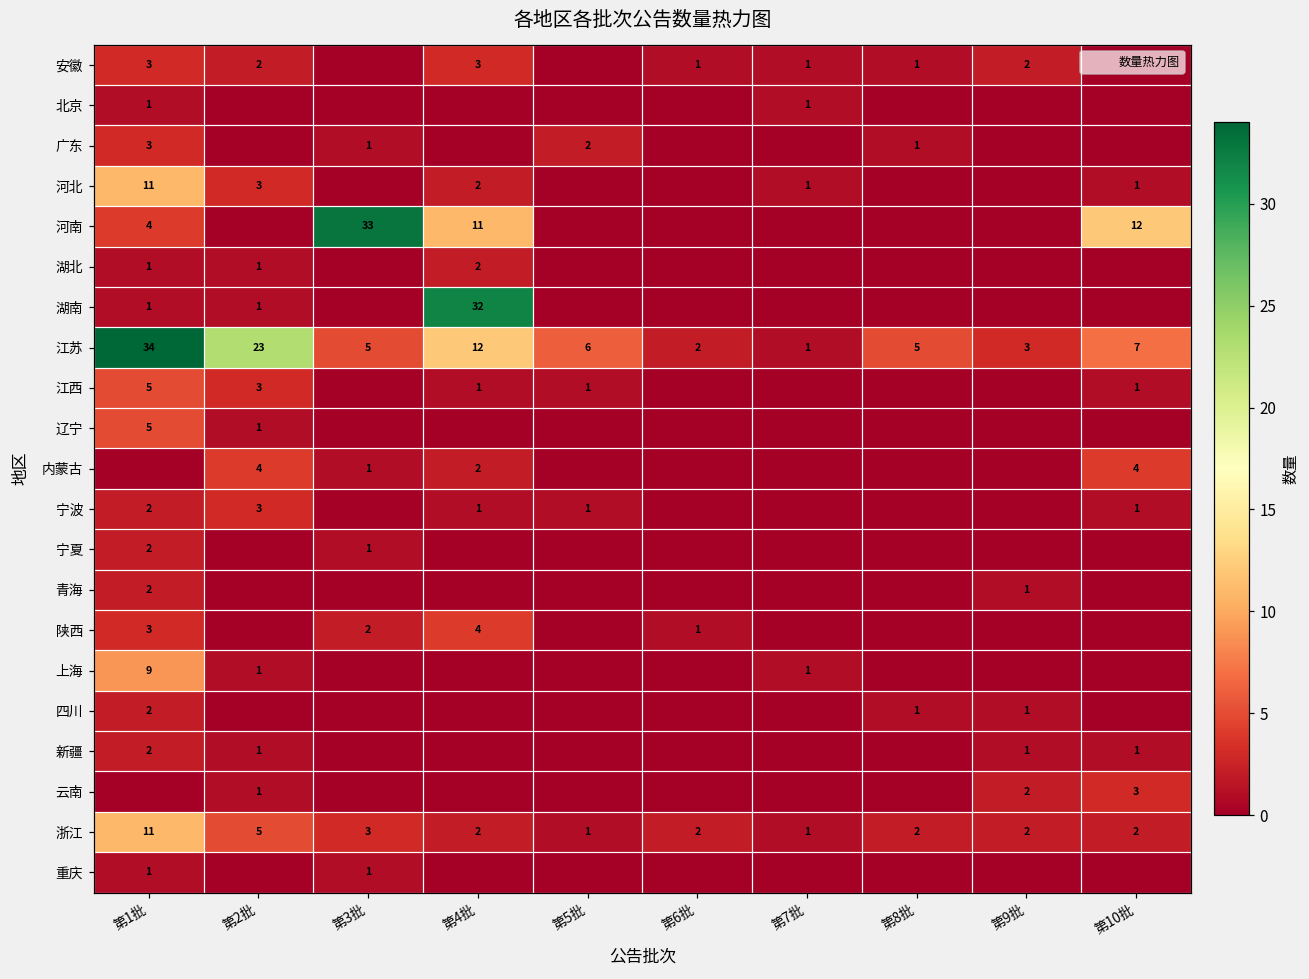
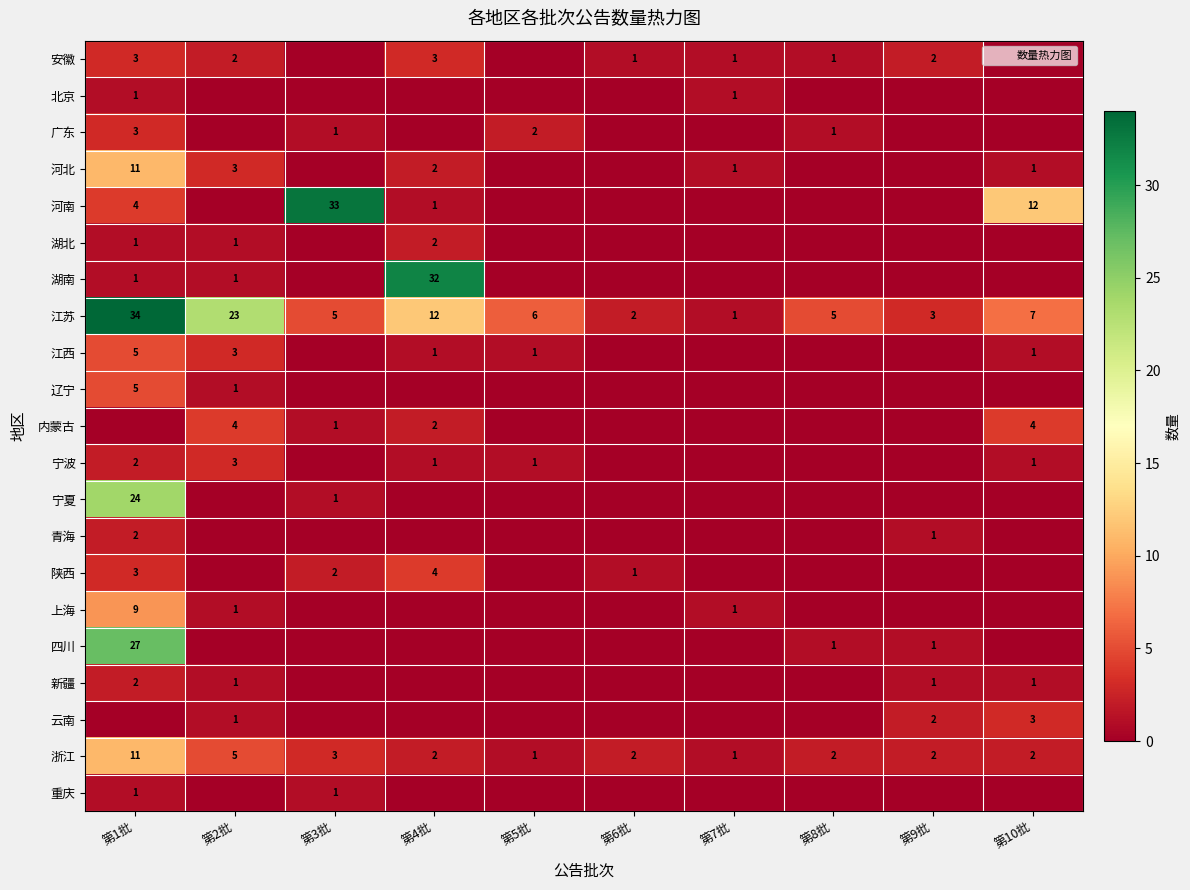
河南, 第4批: 11 -> 1
宁夏, 第1批: 2 -> 24
四川, 第1批: 2 -> 27
